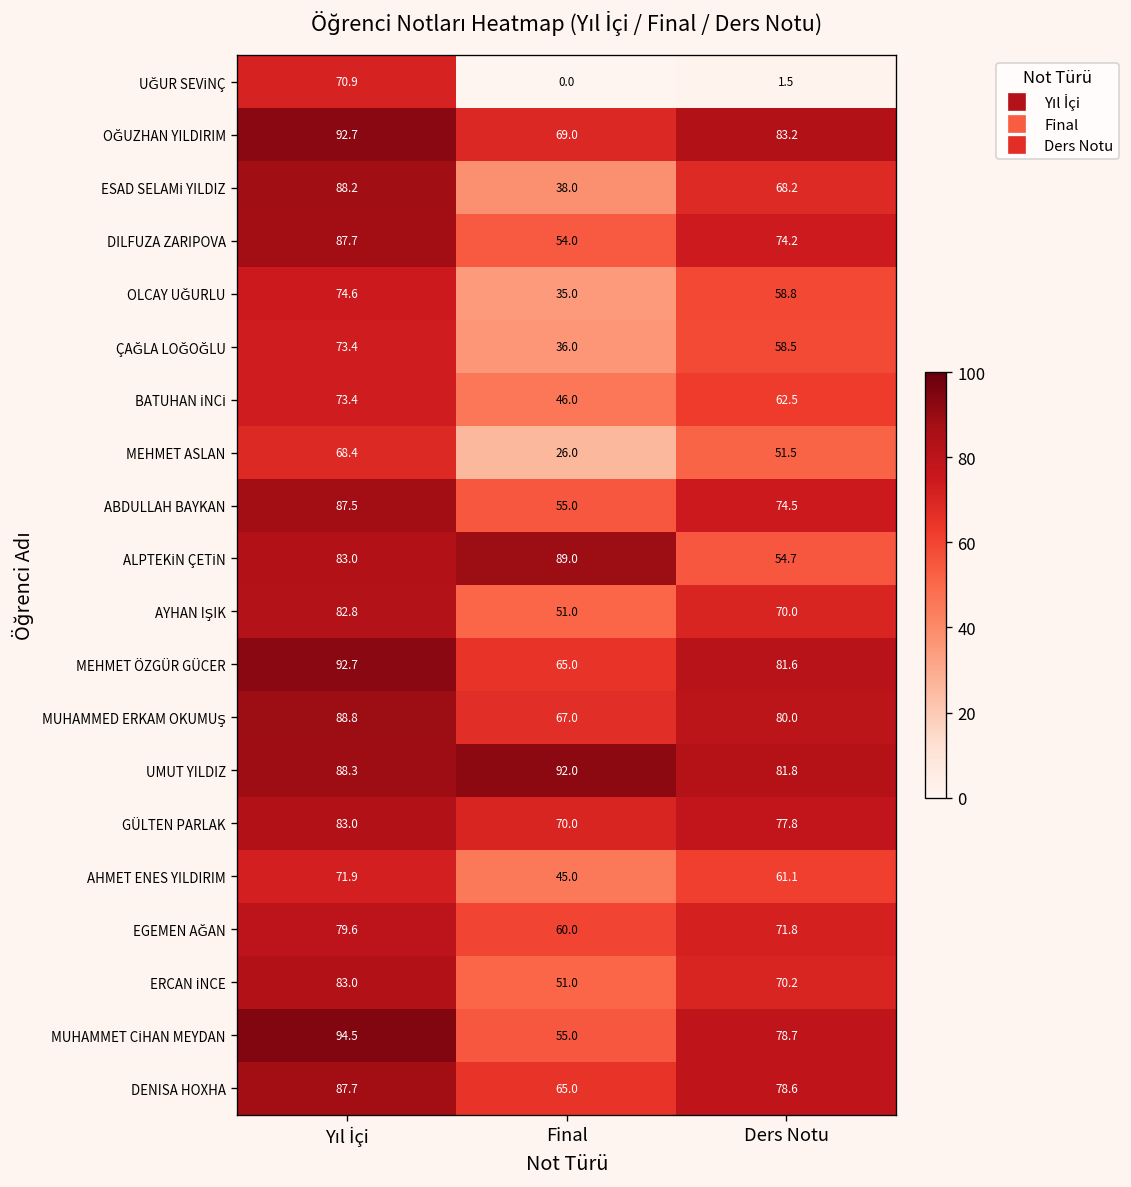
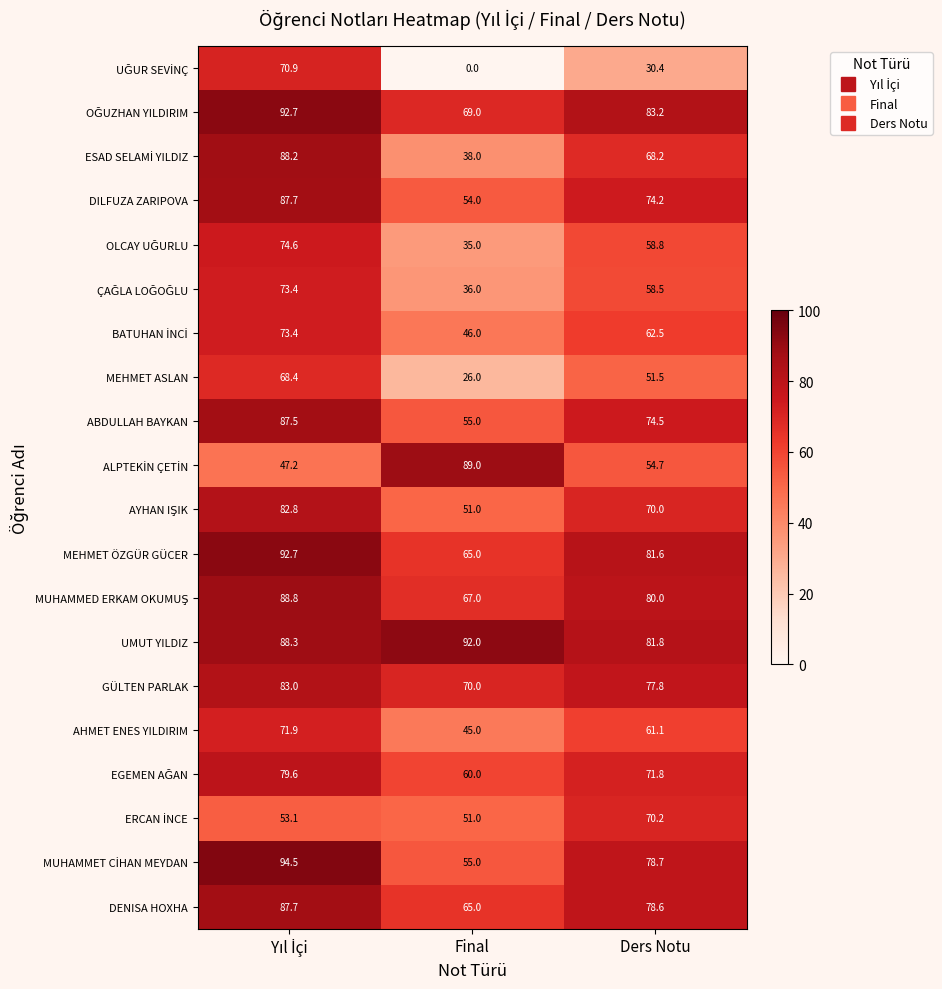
UĞUR SEVİNÇ, Ders Notu: 1.5 -> 30.4
ALPTEKİN ÇETİN, Yıl İçi: 83.0 -> 47.2
ERCAN İNCE, Yıl İçi: 83.0 -> 53.1
